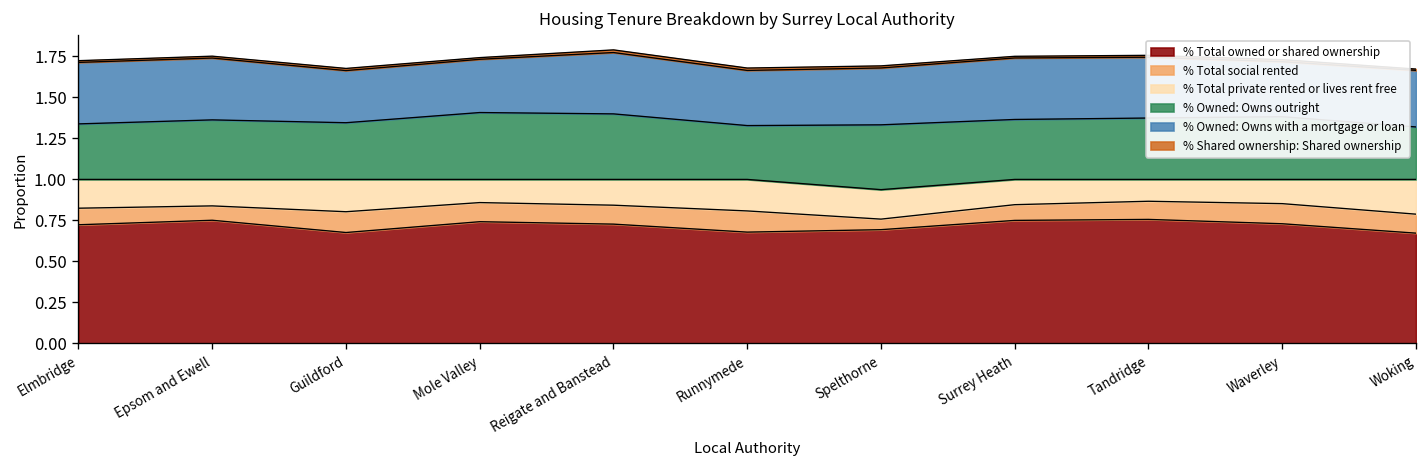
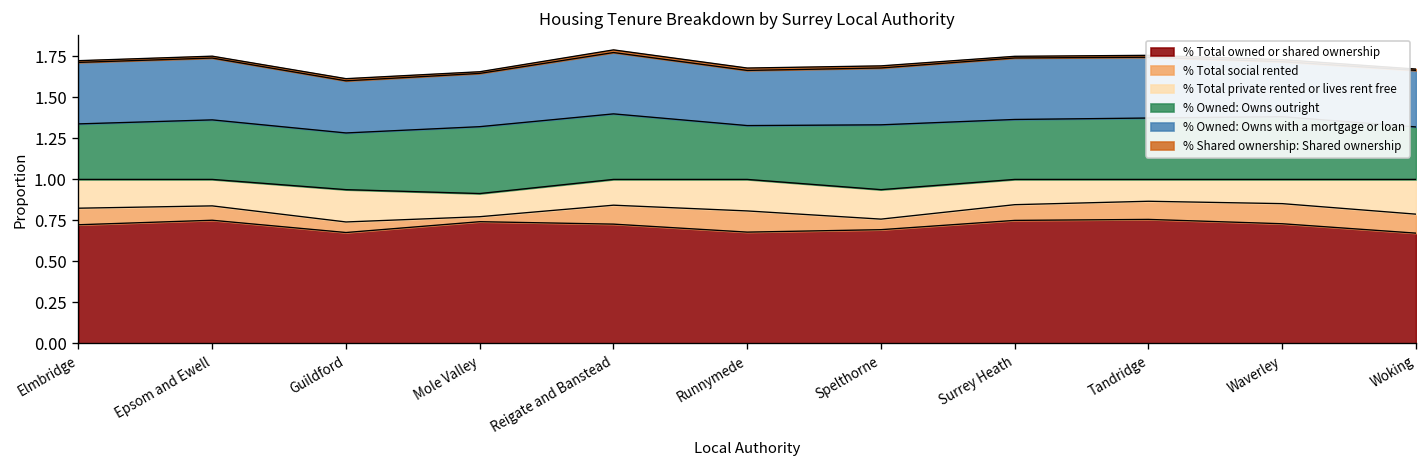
% Total social rented, Guildford: 0.13 -> 0.06
% Total social rented, Mole Valley: 0.12 -> 0.03
